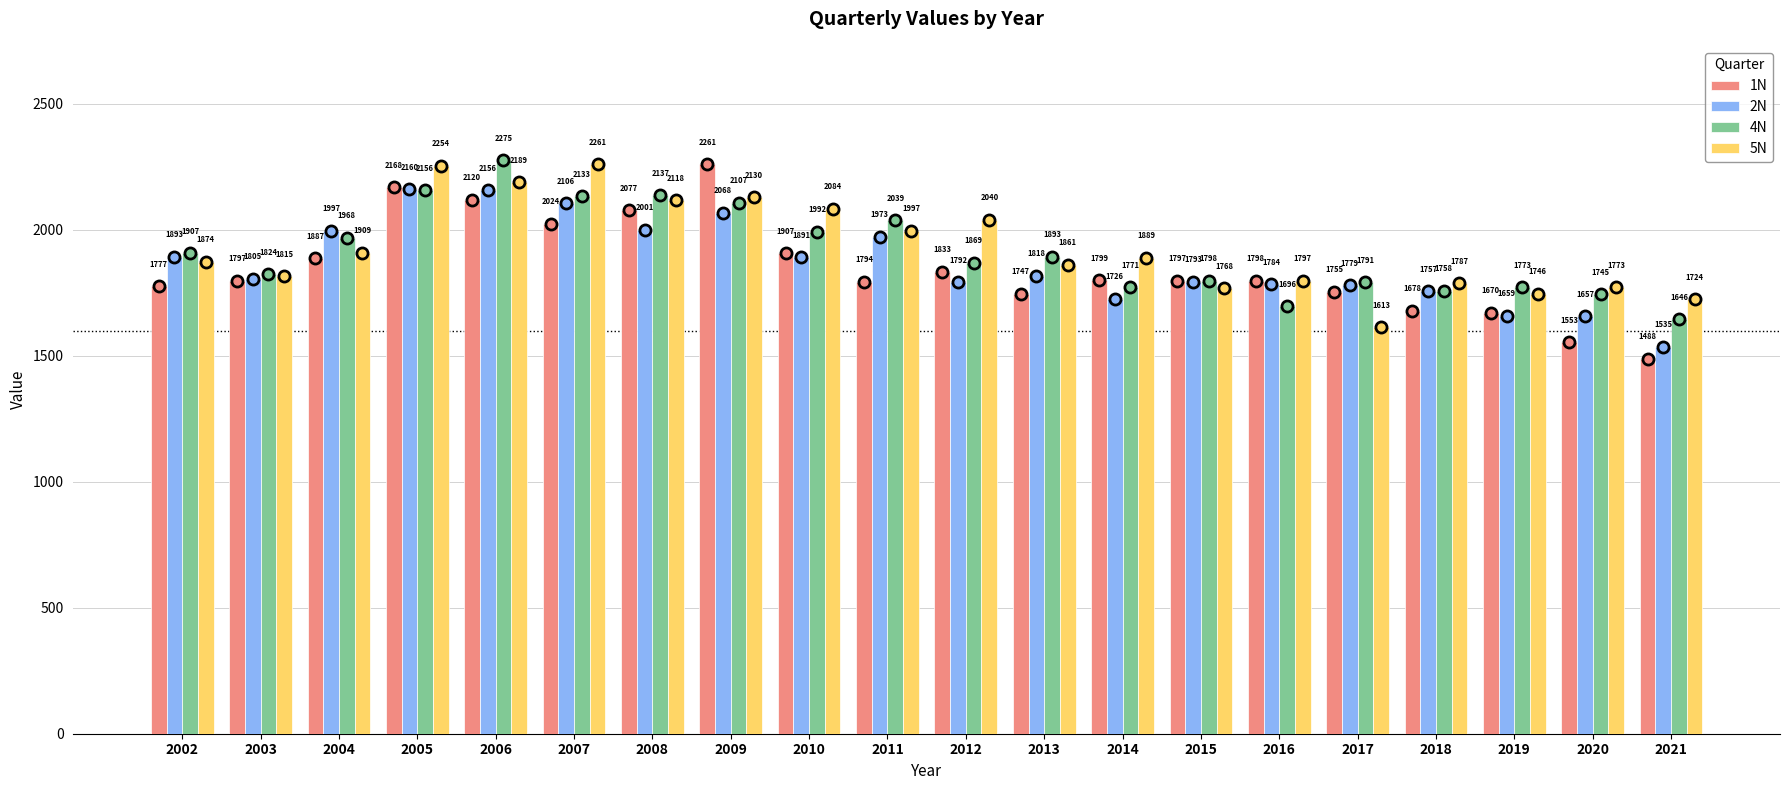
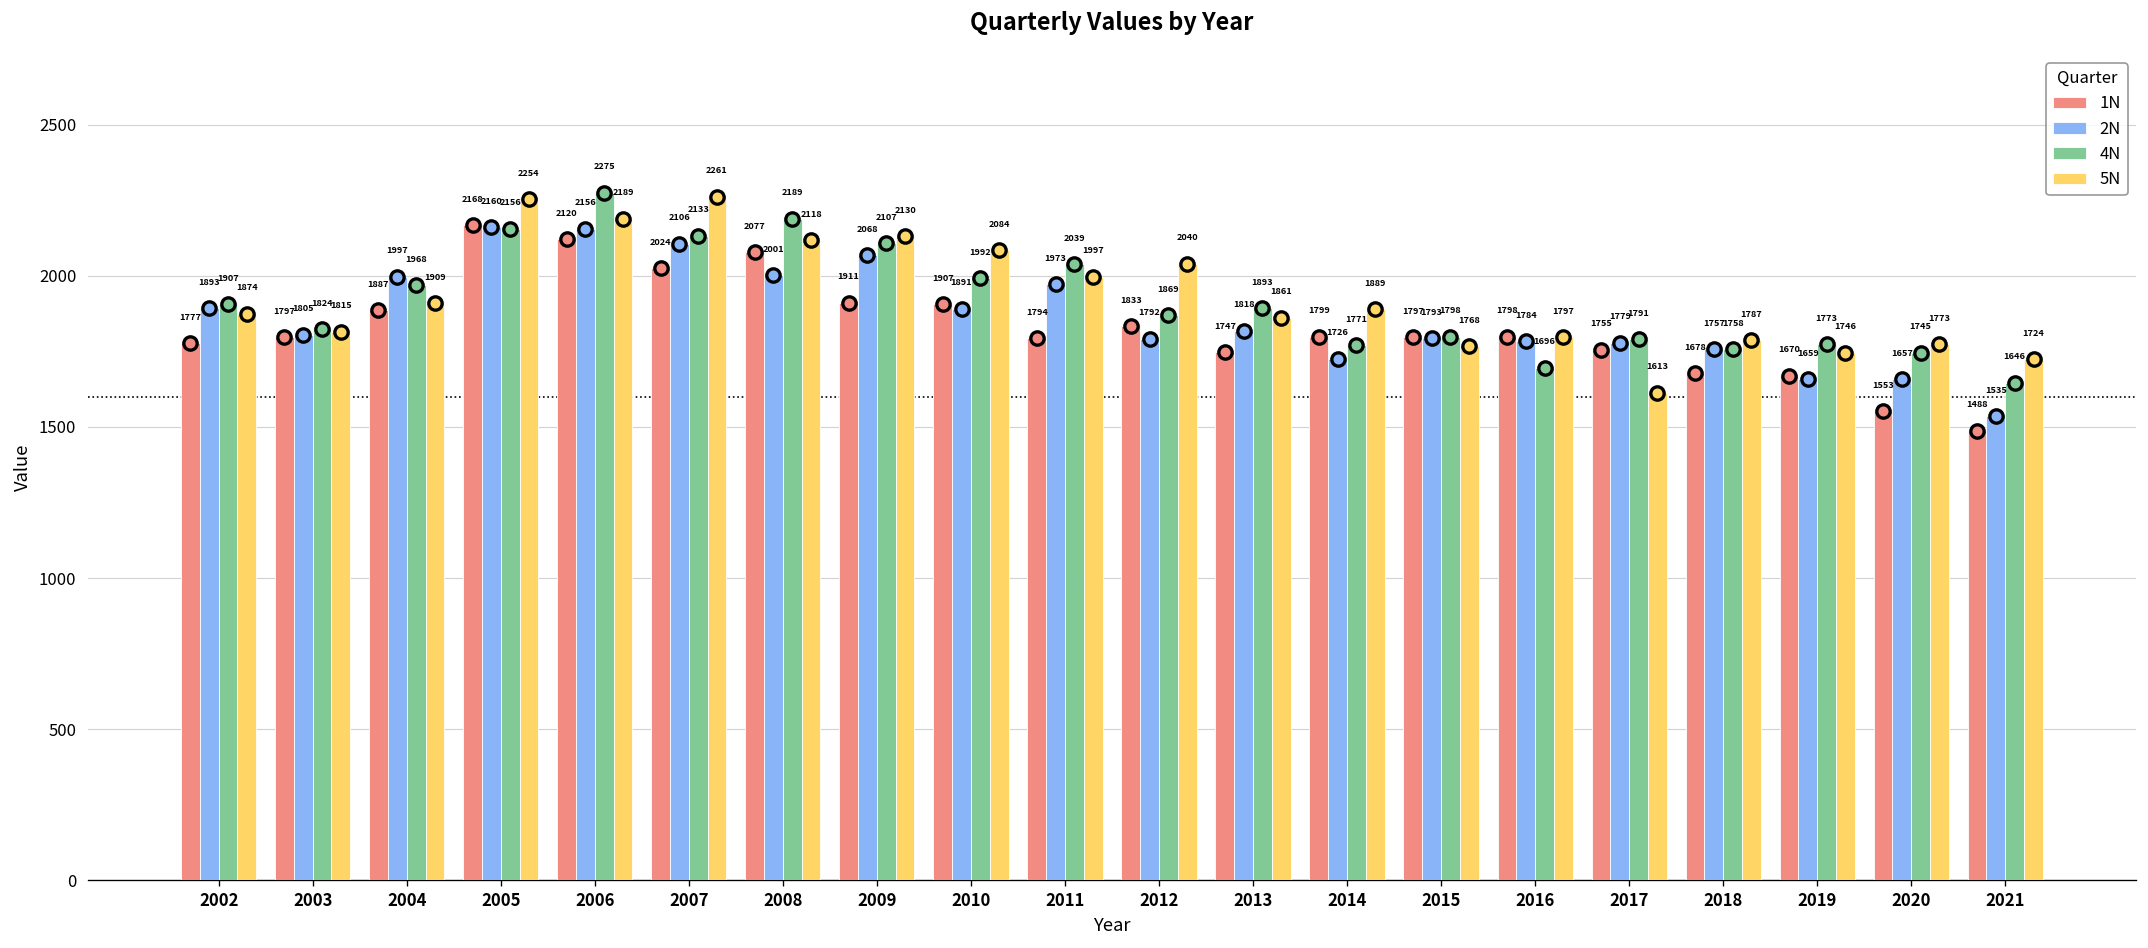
4N, 2008: 2137 -> 2189
1N, 2009: 2261 -> 1911
